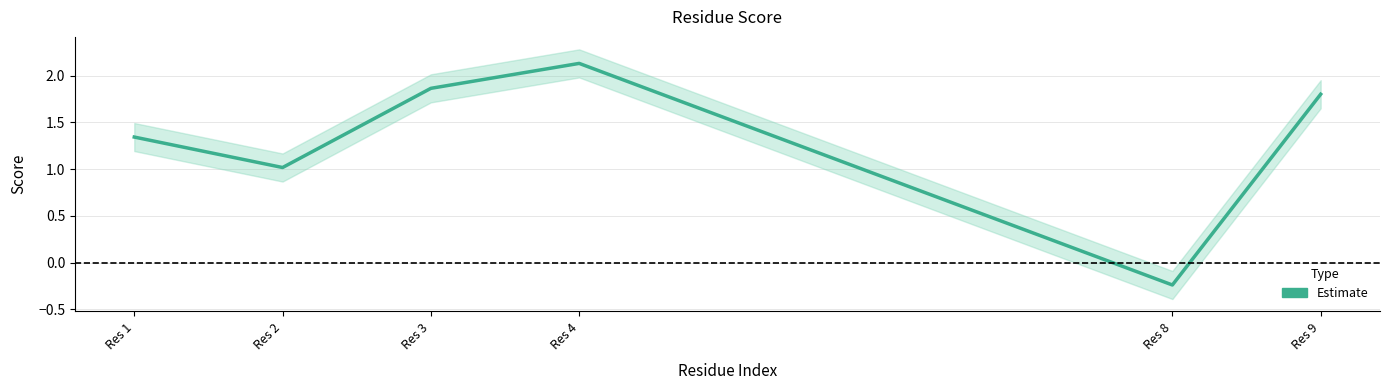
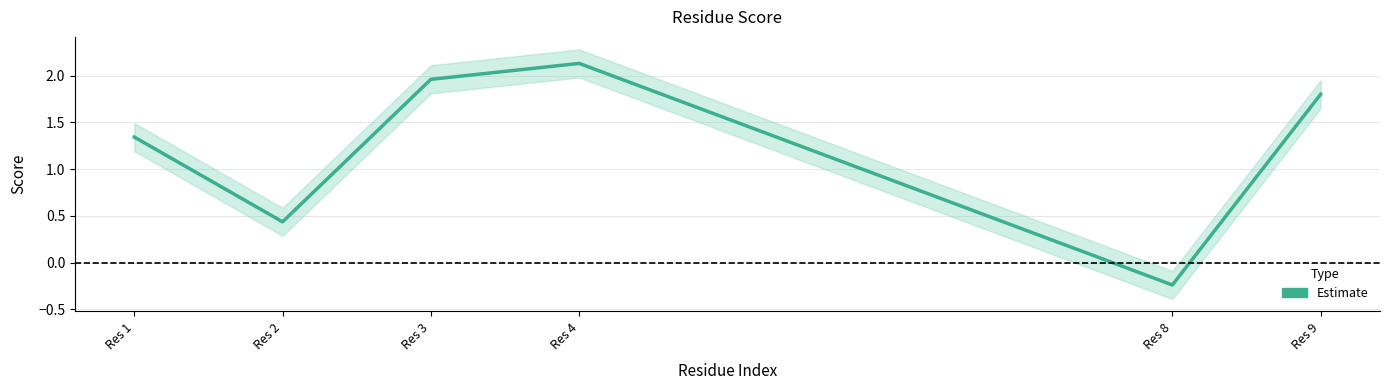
Estimate, Res 2: 1.0 -> 0.4
Estimate, Res 3: 1.9 -> 2.0
